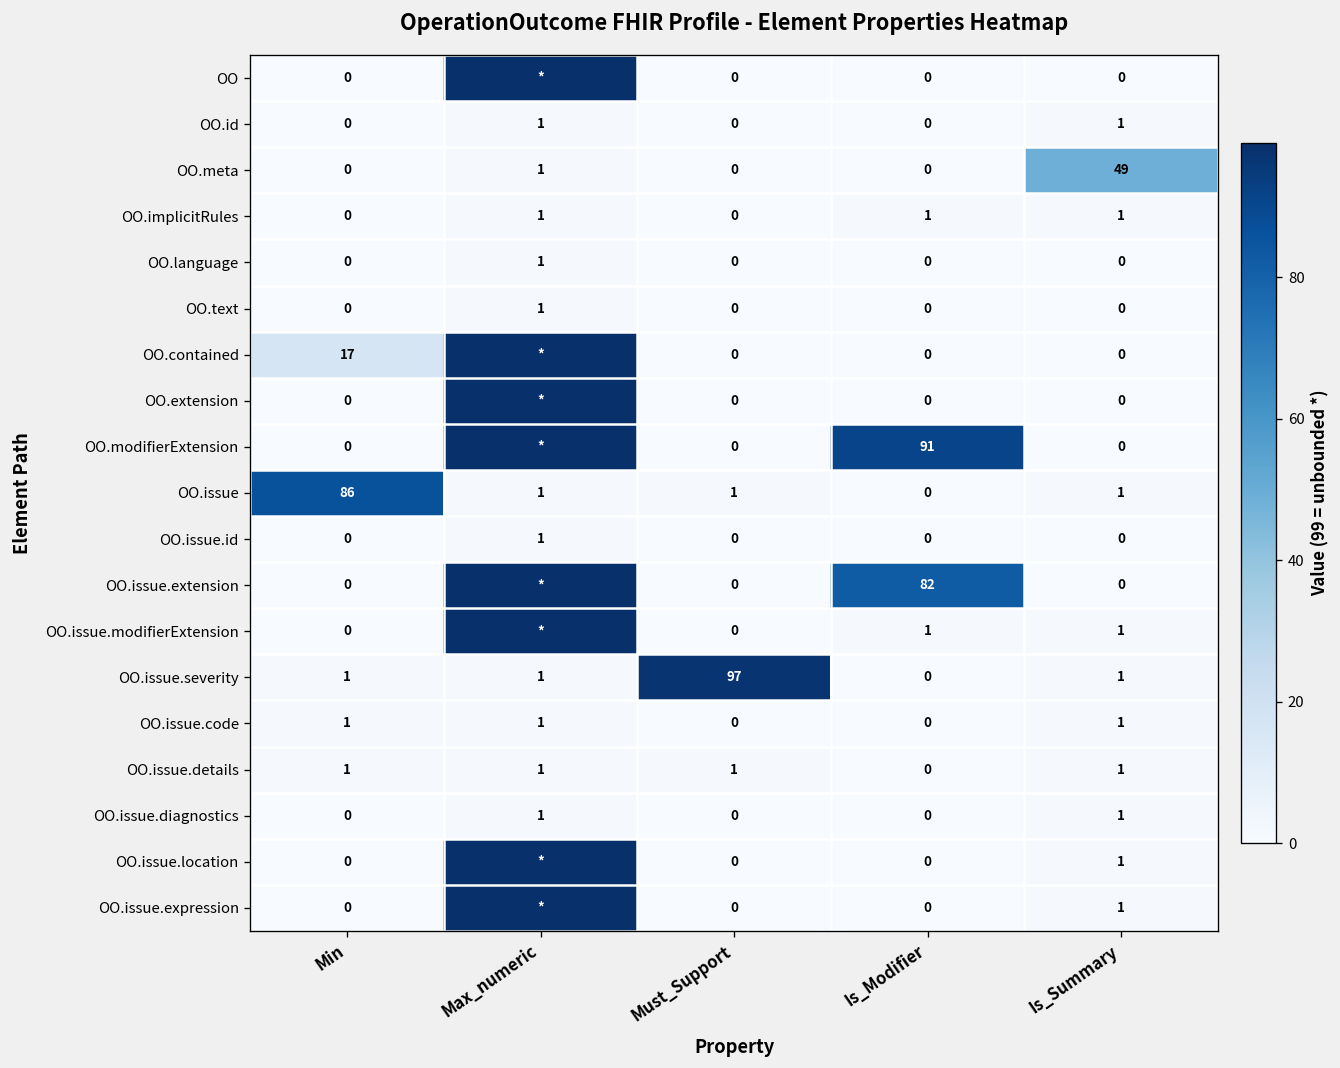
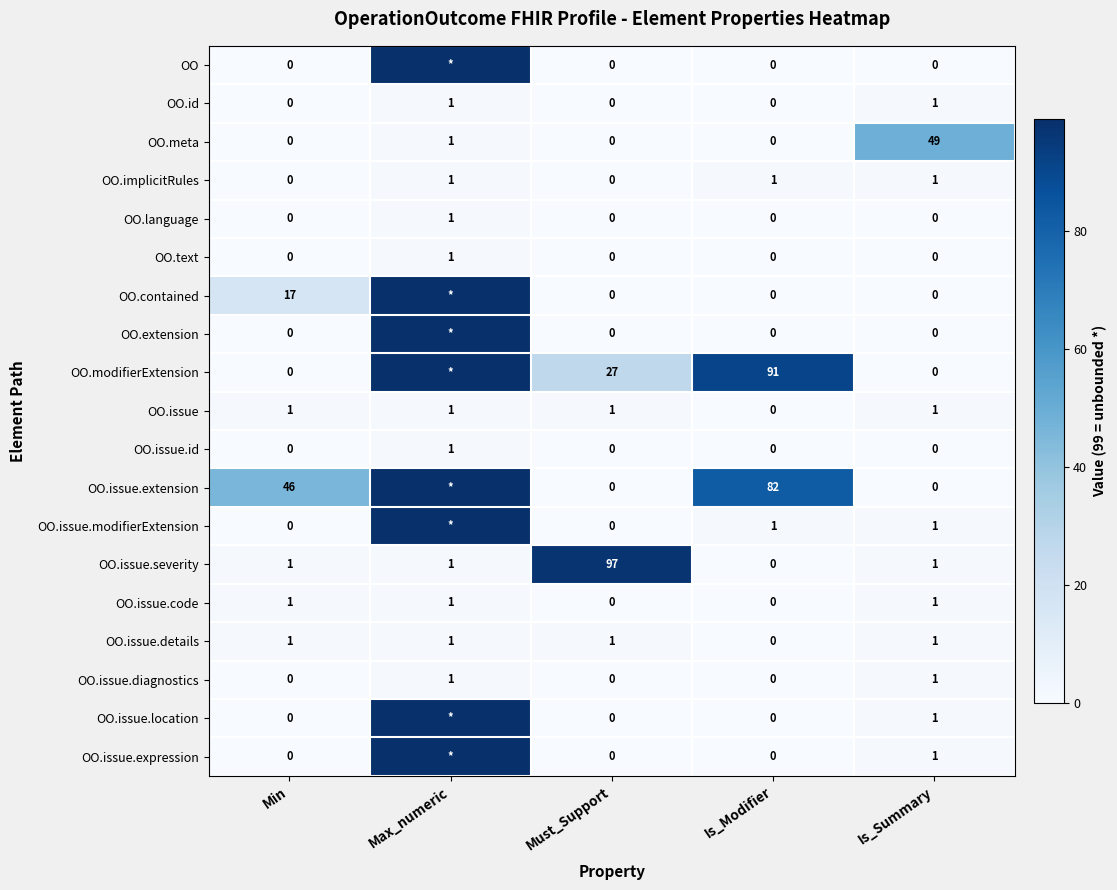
OO.modifierExtension, Must_Support: 0 -> 27
OO.issue, Min: 86 -> 1
OO.issue.extension, Min: 0 -> 46
